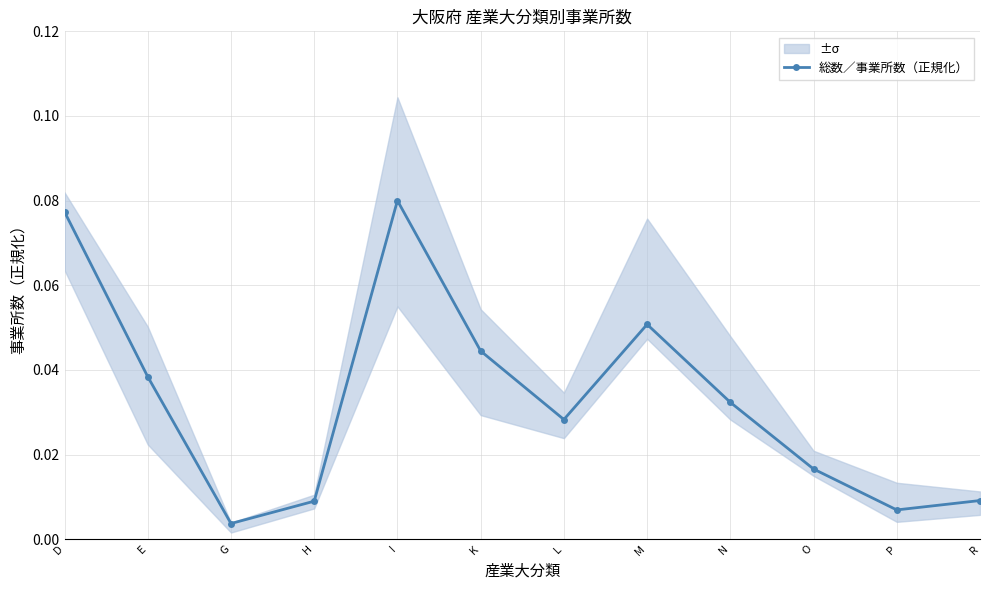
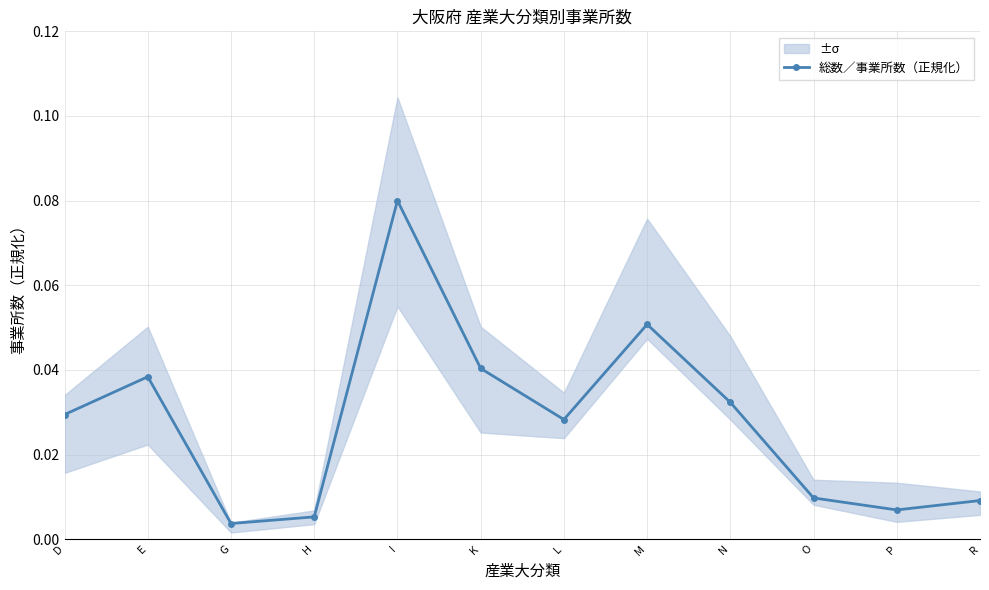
総数／事業所数（正規化）, D: 0.077 -> 0.029
総数／事業所数（正規化）, H: 0.009 -> 0.005
総数／事業所数（正規化）, K: 0.044 -> 0.040
総数／事業所数（正規化）, O: 0.017 -> 0.010
